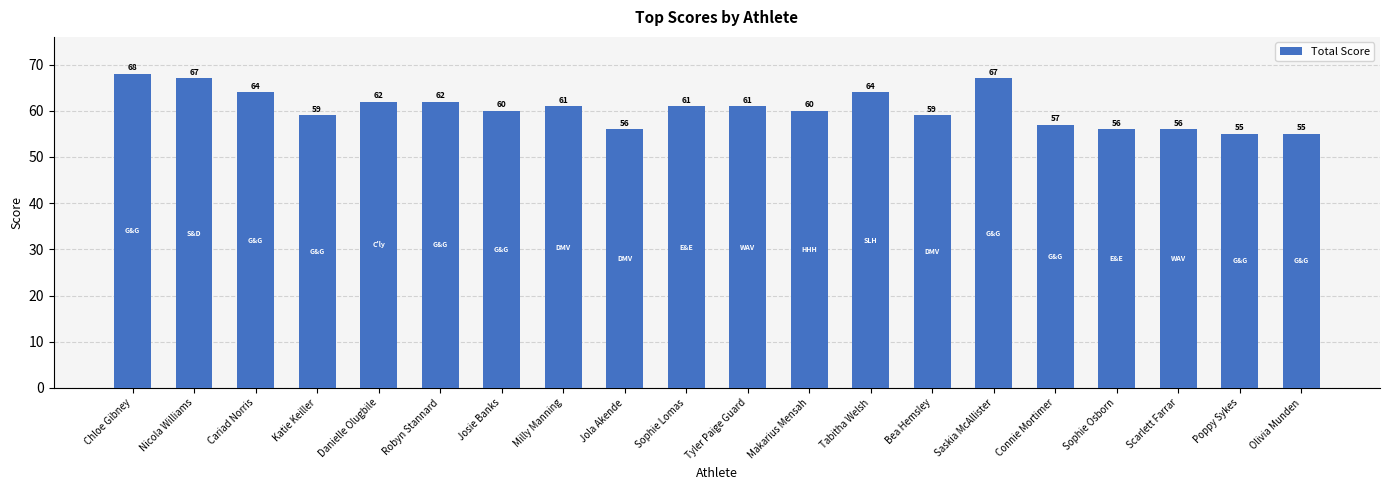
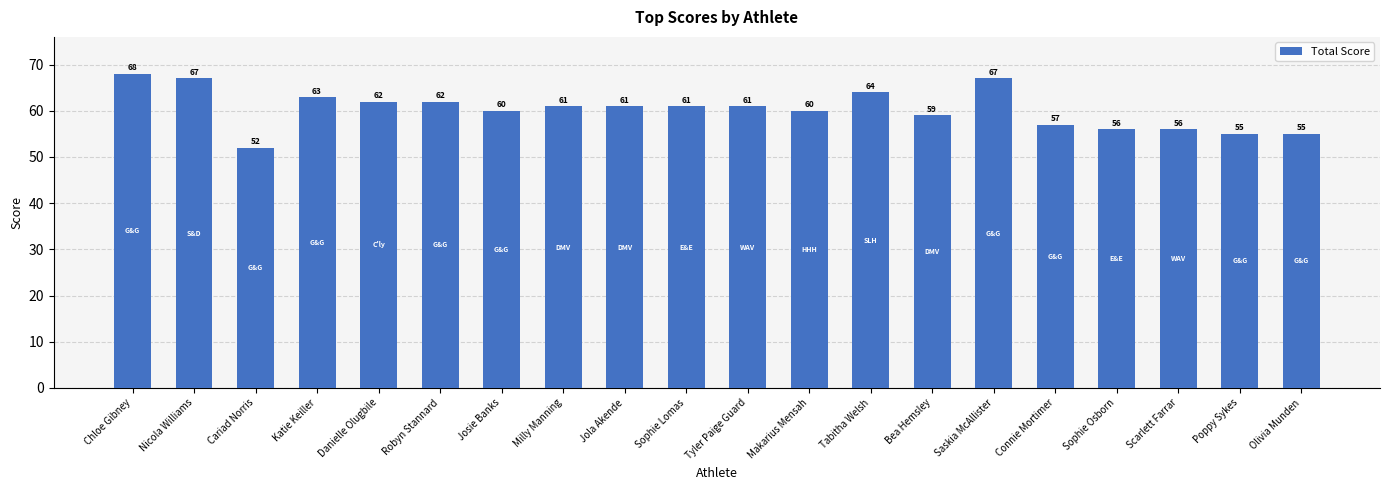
Cariad Norris: 64 -> 52
Katie Keiller: 59 -> 63
Jola Akende: 56 -> 61
